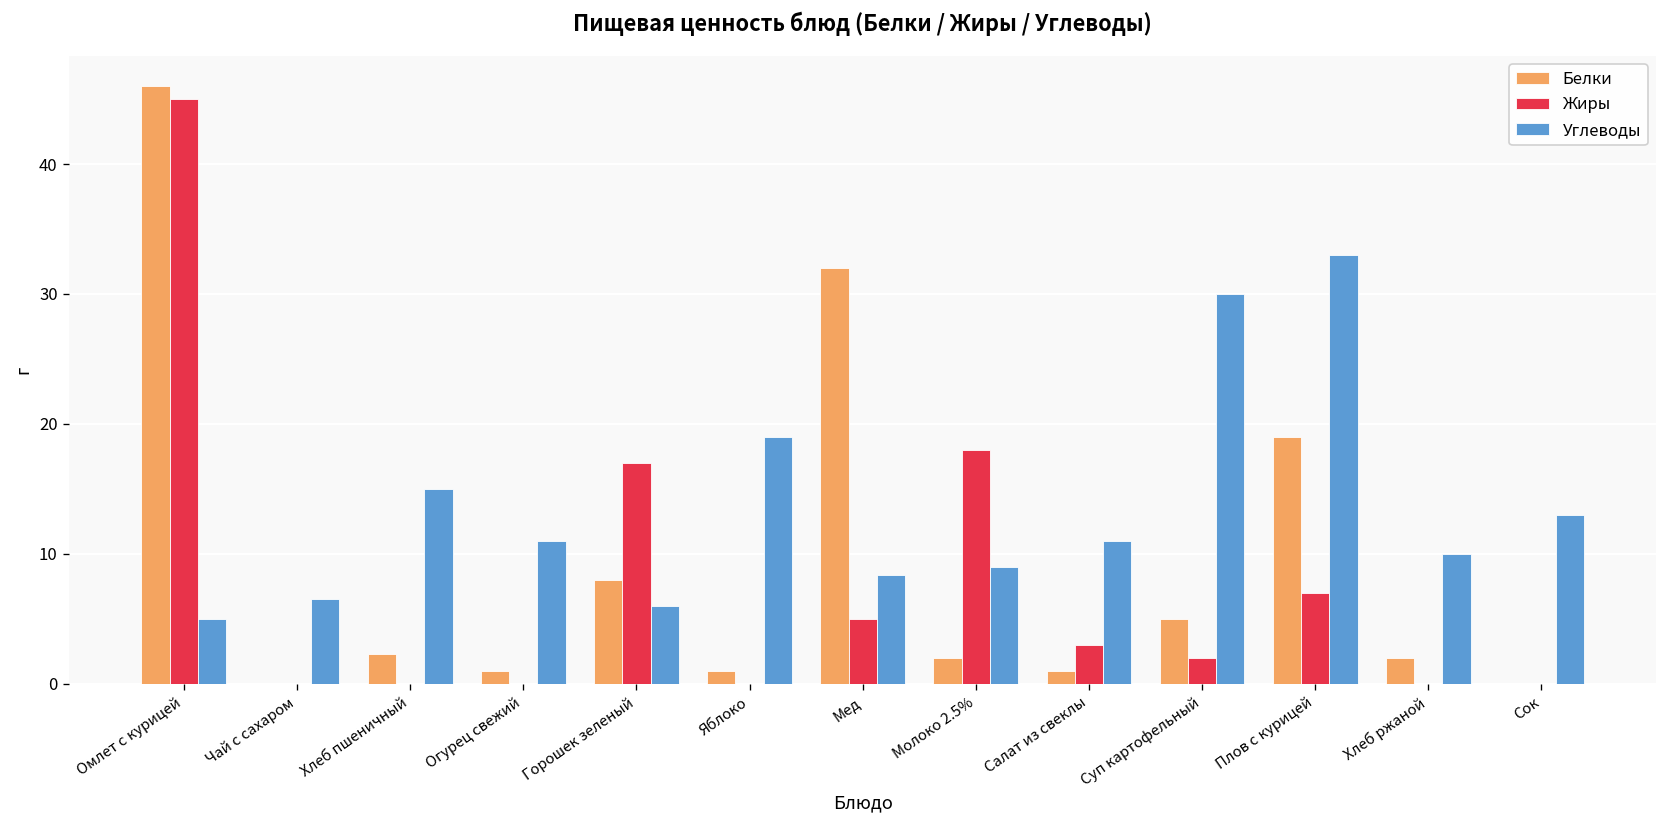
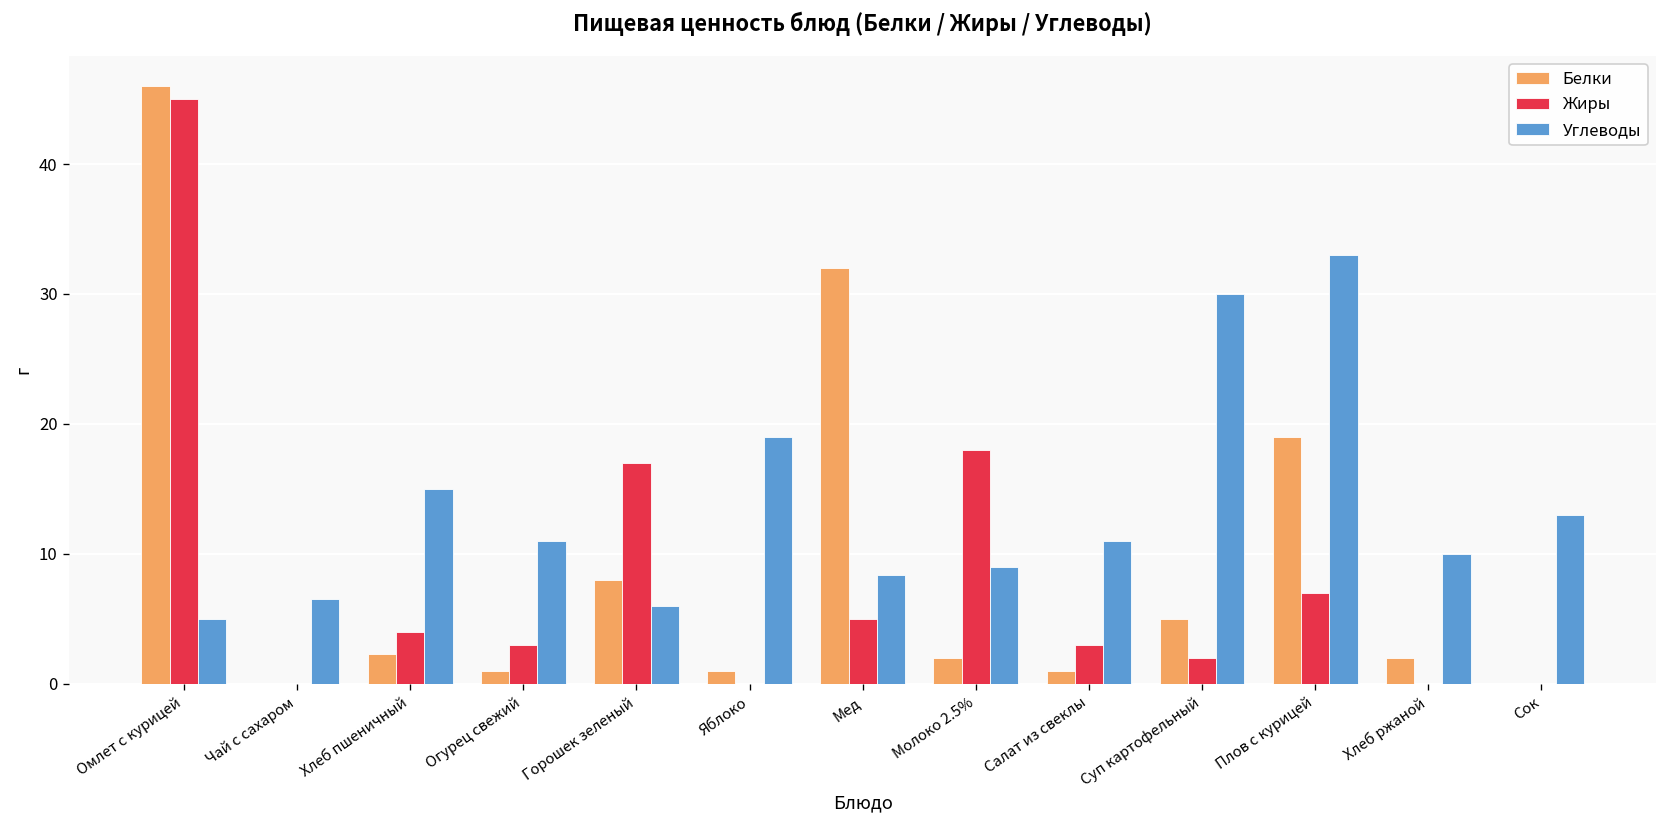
Жиры, Хлеб пшеничный: 0 -> 4
Жиры, Огурец свежий: 0 -> 3
